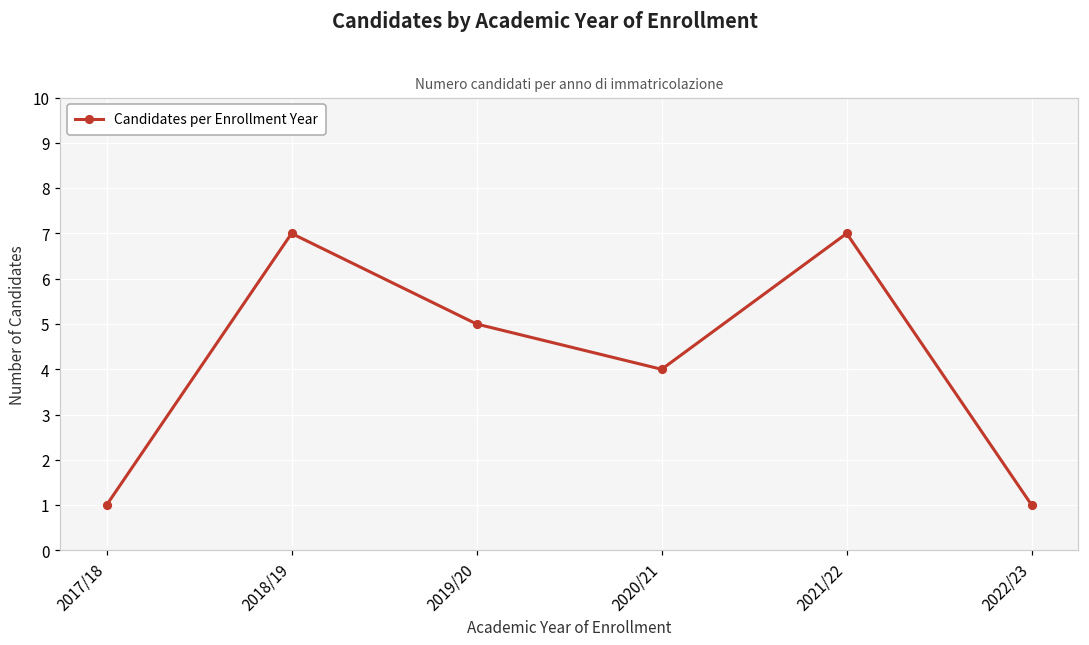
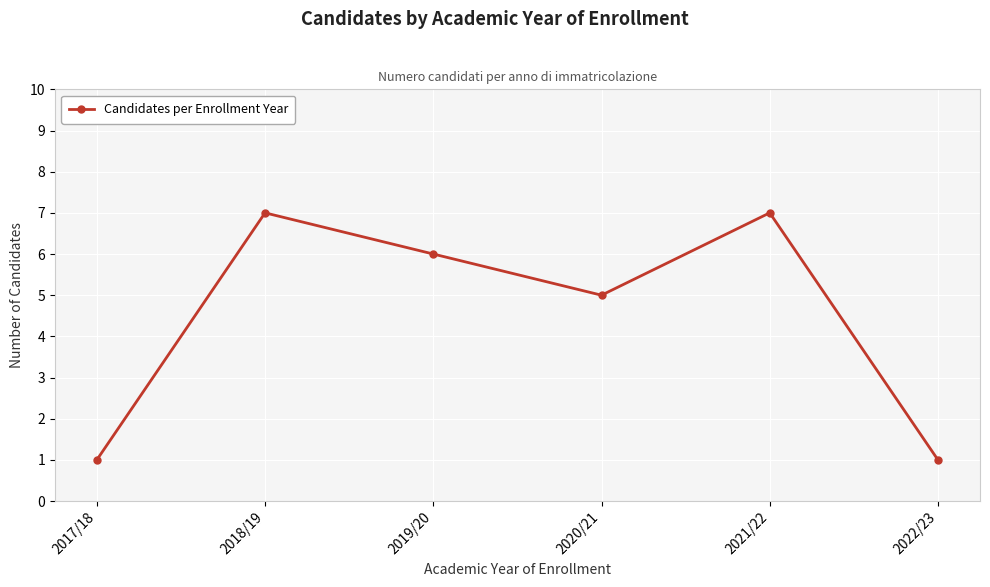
2019/20: 5 -> 6
2020/21: 4 -> 5
